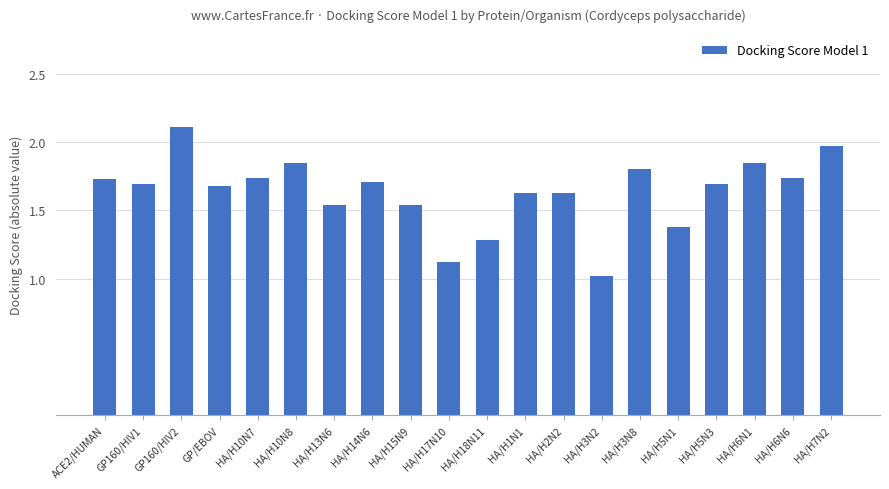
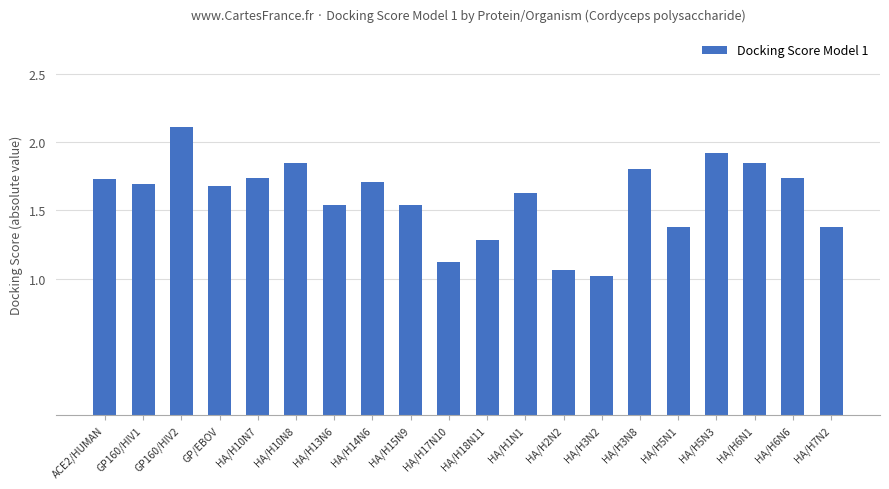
HA/H2N2: 1.63 -> 1.06
HA/H5N3: 1.69 -> 1.92
HA/H7N2: 1.97 -> 1.38
